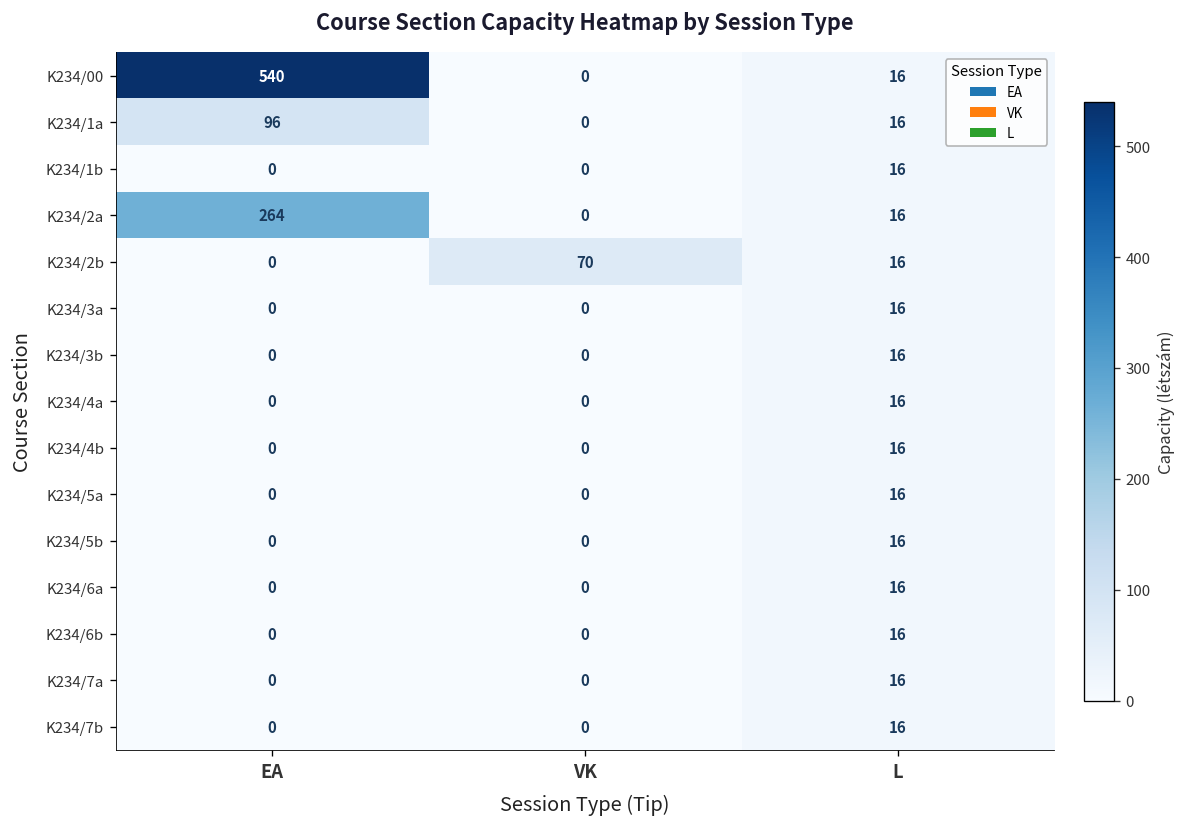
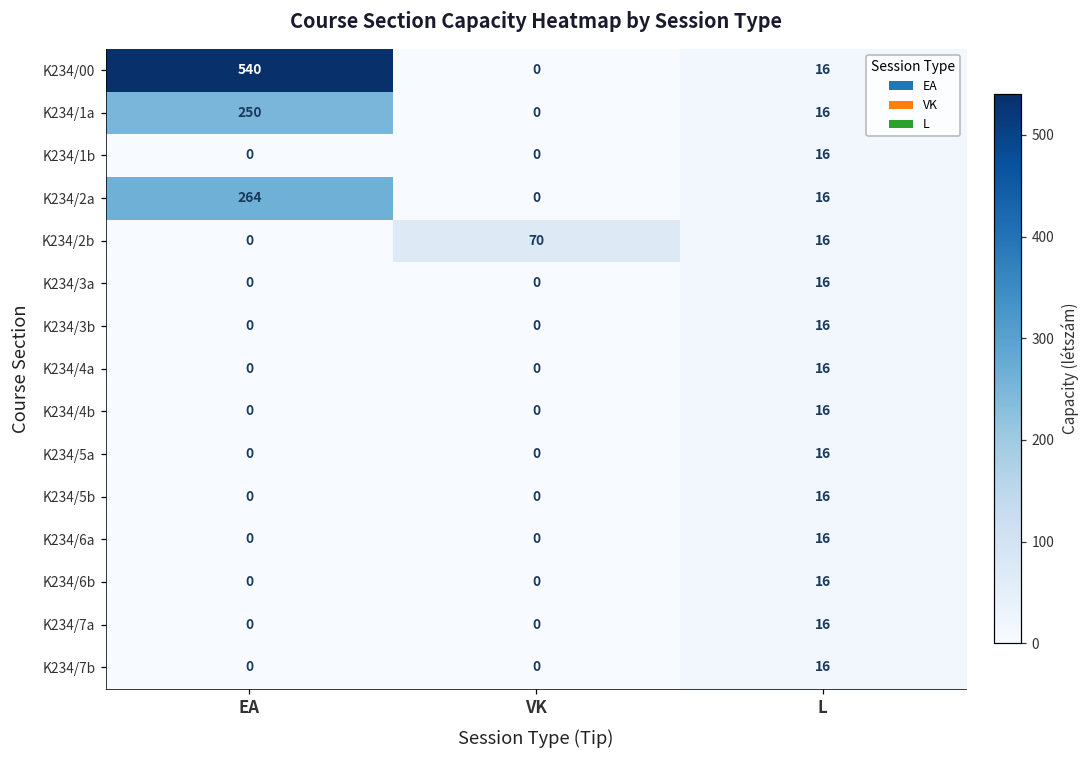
K234/1a, EA: 96 -> 250
